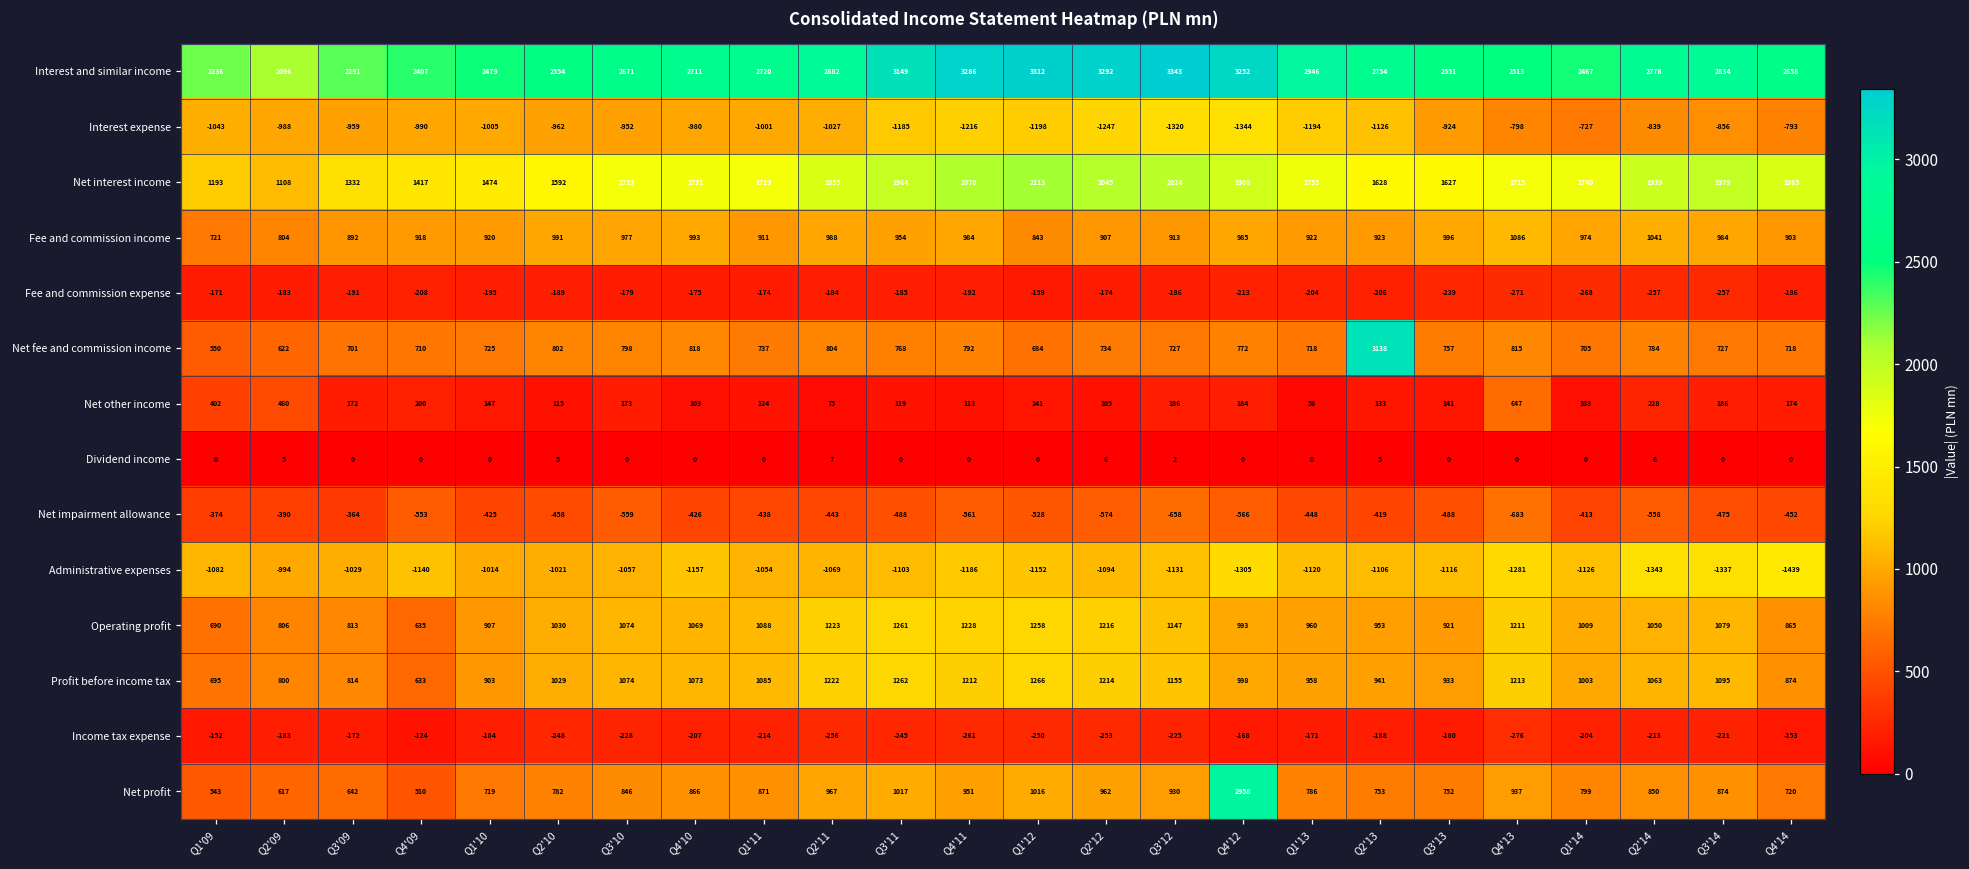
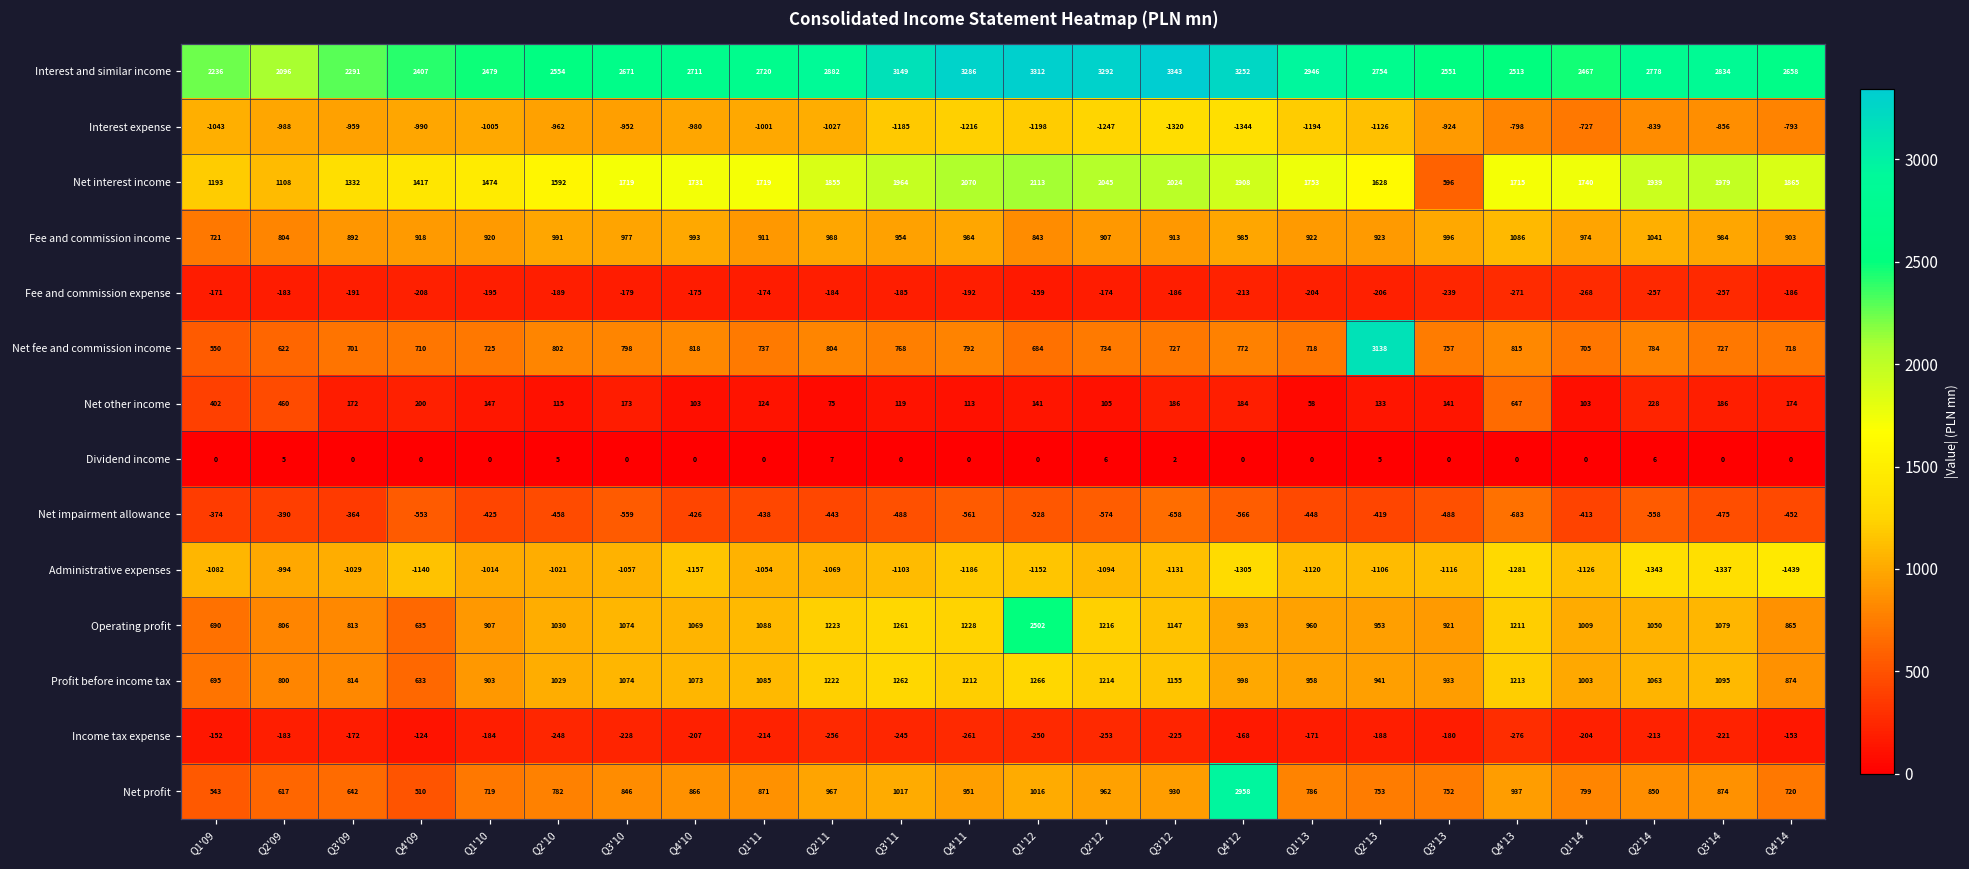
Net interest income, Q3'13: 1627 -> 596
Operating profit, Q1'12: 1258 -> 2502
